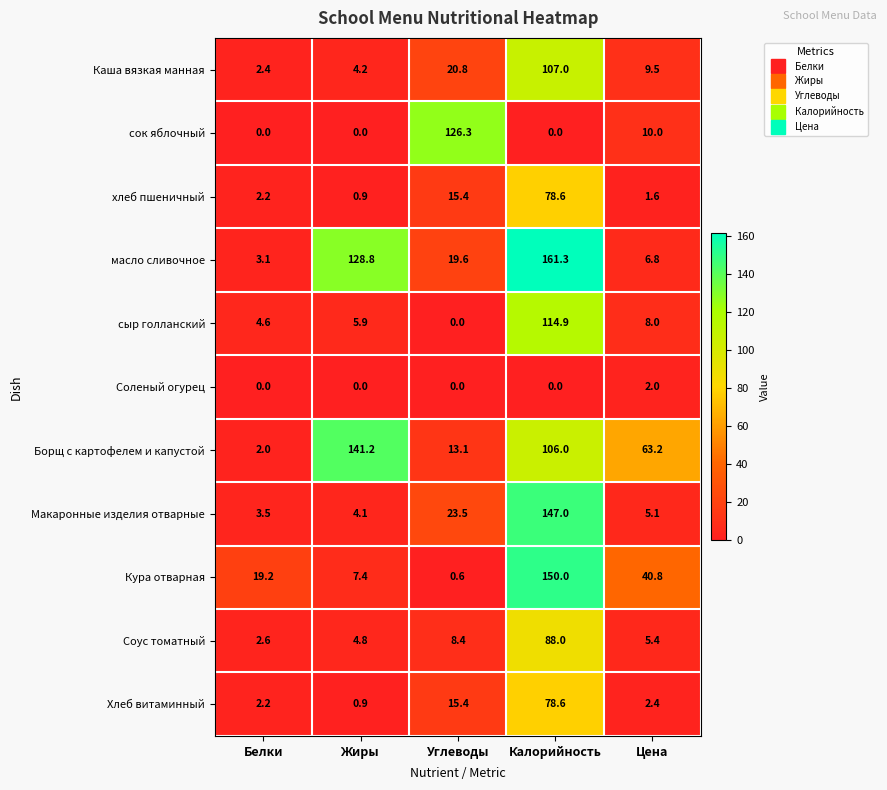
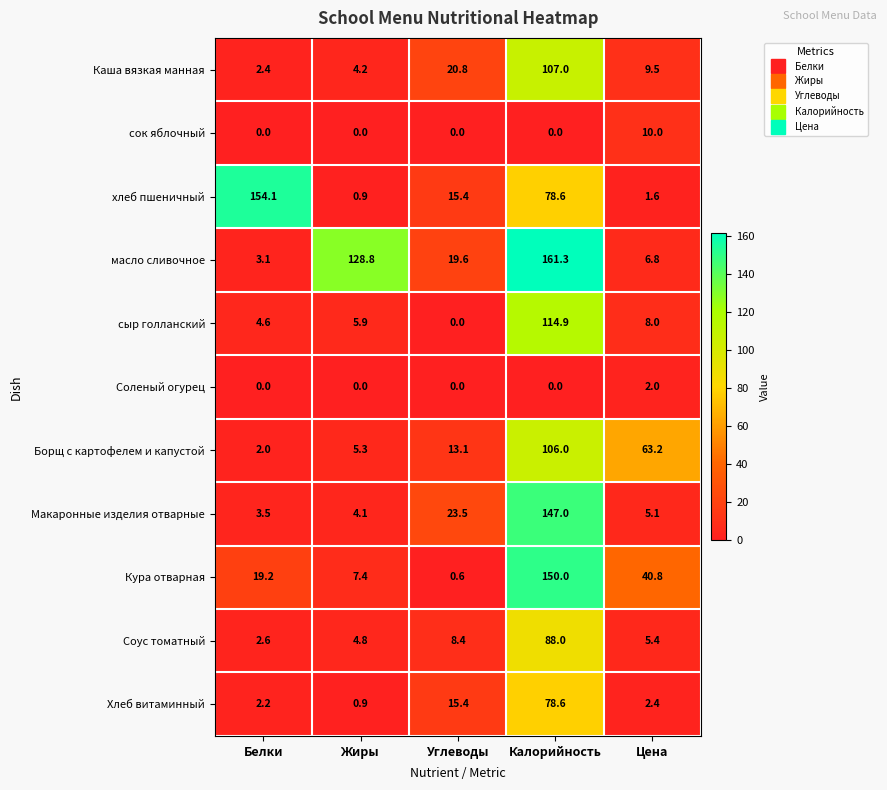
сок яблочный, Углеводы: 126.3 -> 0.0
хлеб пшеничный, Белки: 2.2 -> 154.1
Борщ с картофелем и капустой, Жиры: 141.2 -> 5.3
